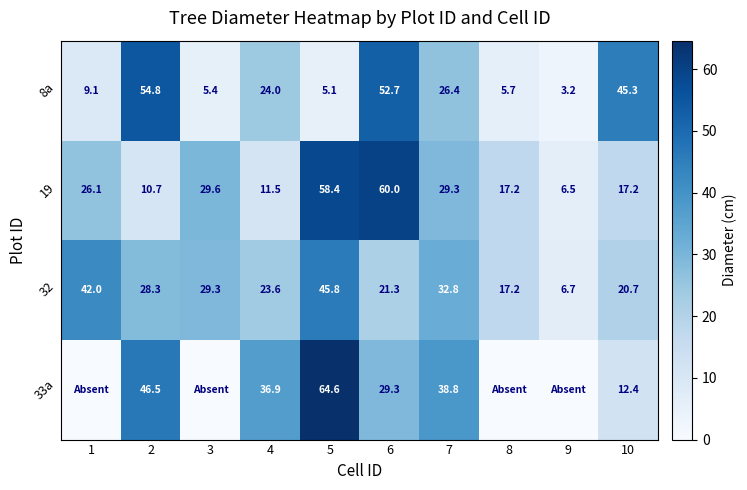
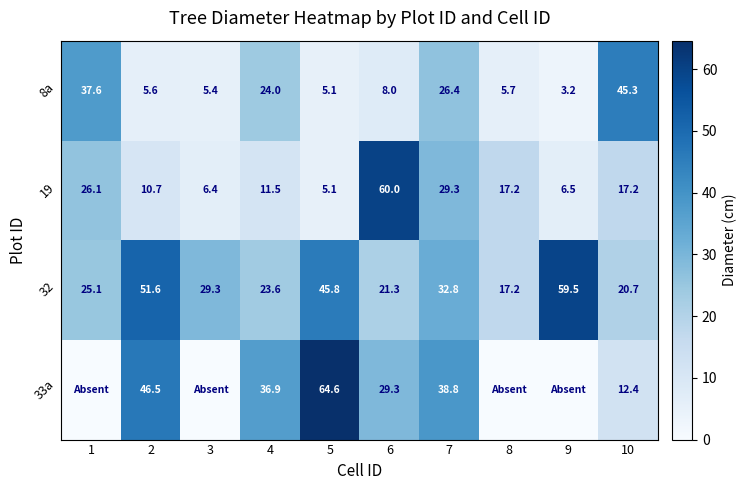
8a, 1: 9.1 -> 37.6
8a, 2: 54.8 -> 5.6
8a, 6: 52.7 -> 8.0
19, 3: 29.6 -> 6.4
19, 5: 58.4 -> 5.1
32, 1: 42.0 -> 25.1
32, 2: 28.3 -> 51.6
32, 9: 6.7 -> 59.5
